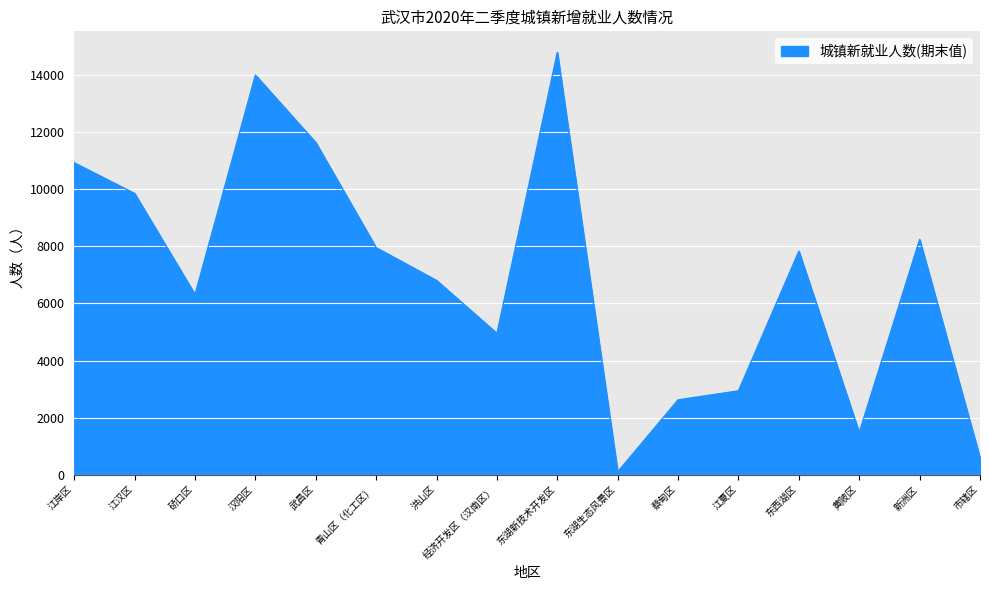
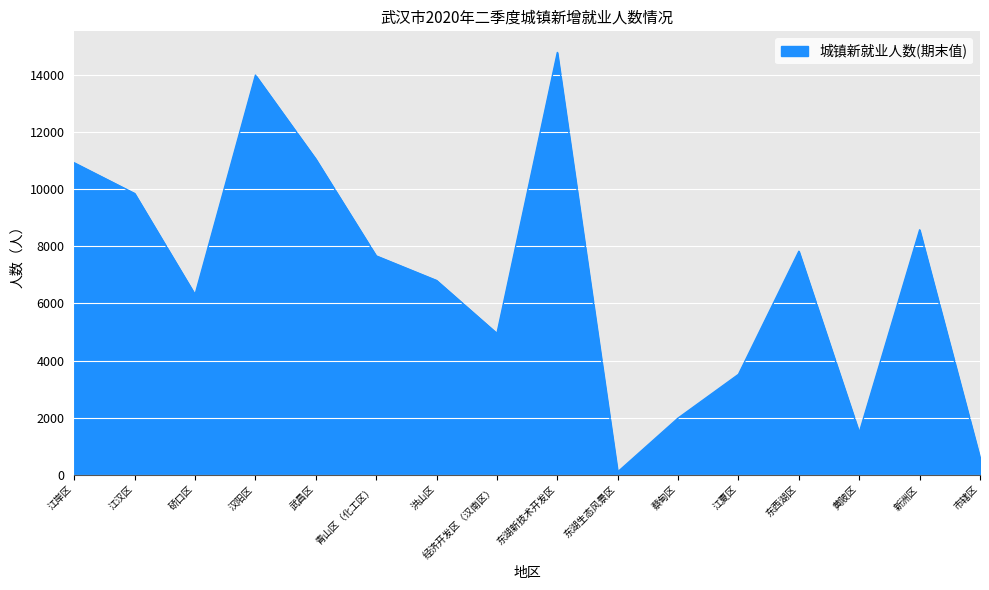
武昌区: 11600 -> 11100
青山区（化工区）: 8000 -> 7700
蔡甸区: 2600 -> 2000
江夏区: 2900 -> 3500
新洲区: 8200 -> 8600
